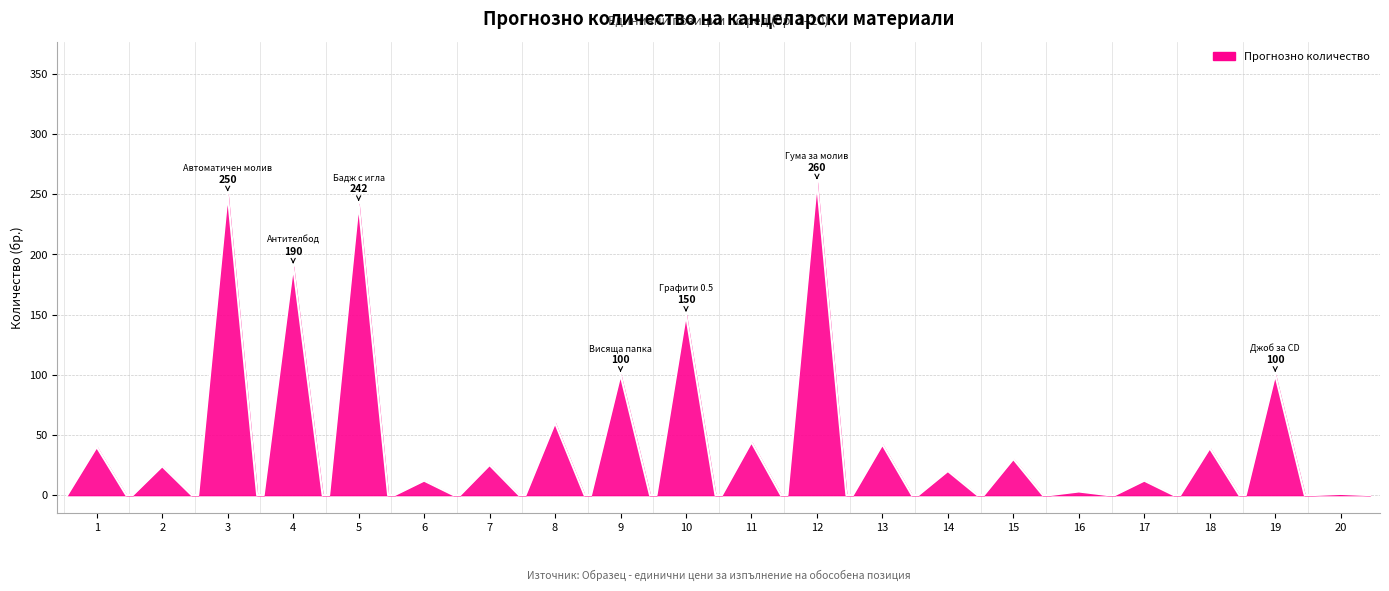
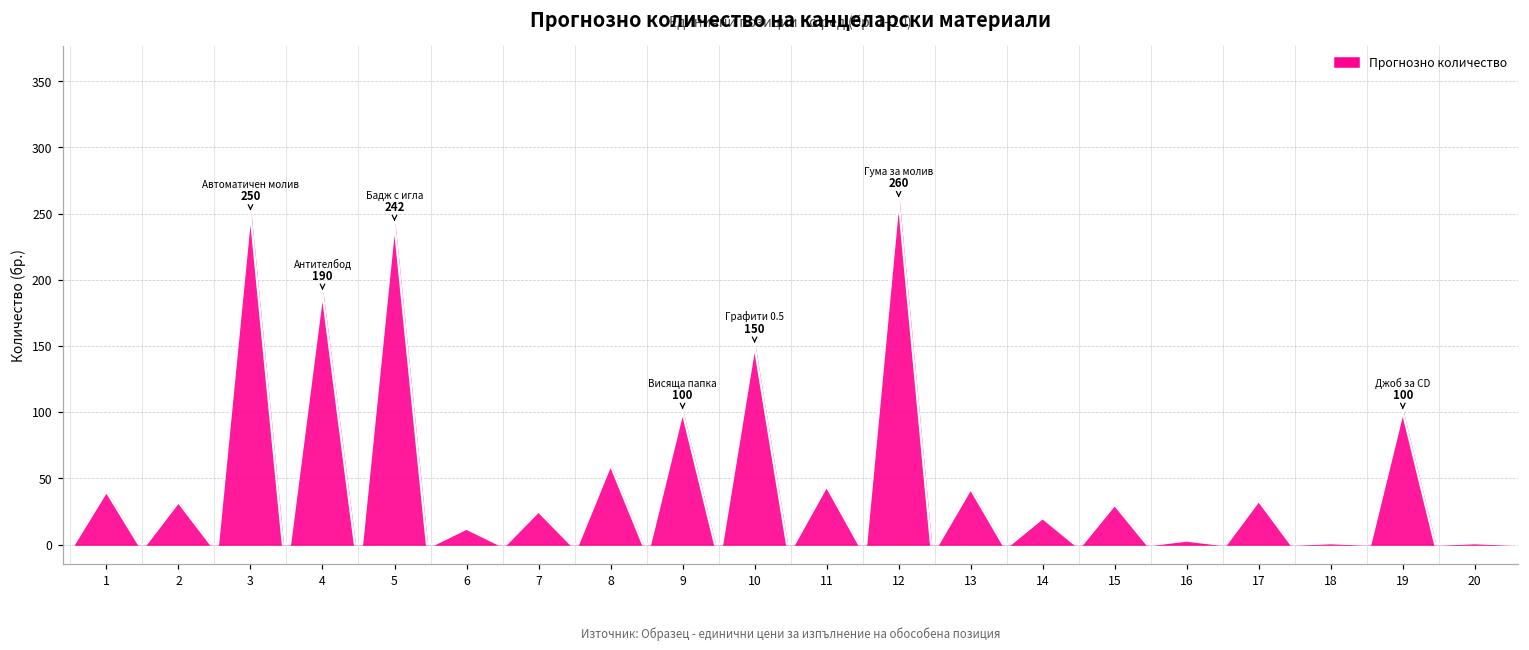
2: 24 -> 32
17: 12 -> 33
18: 39 -> 1
